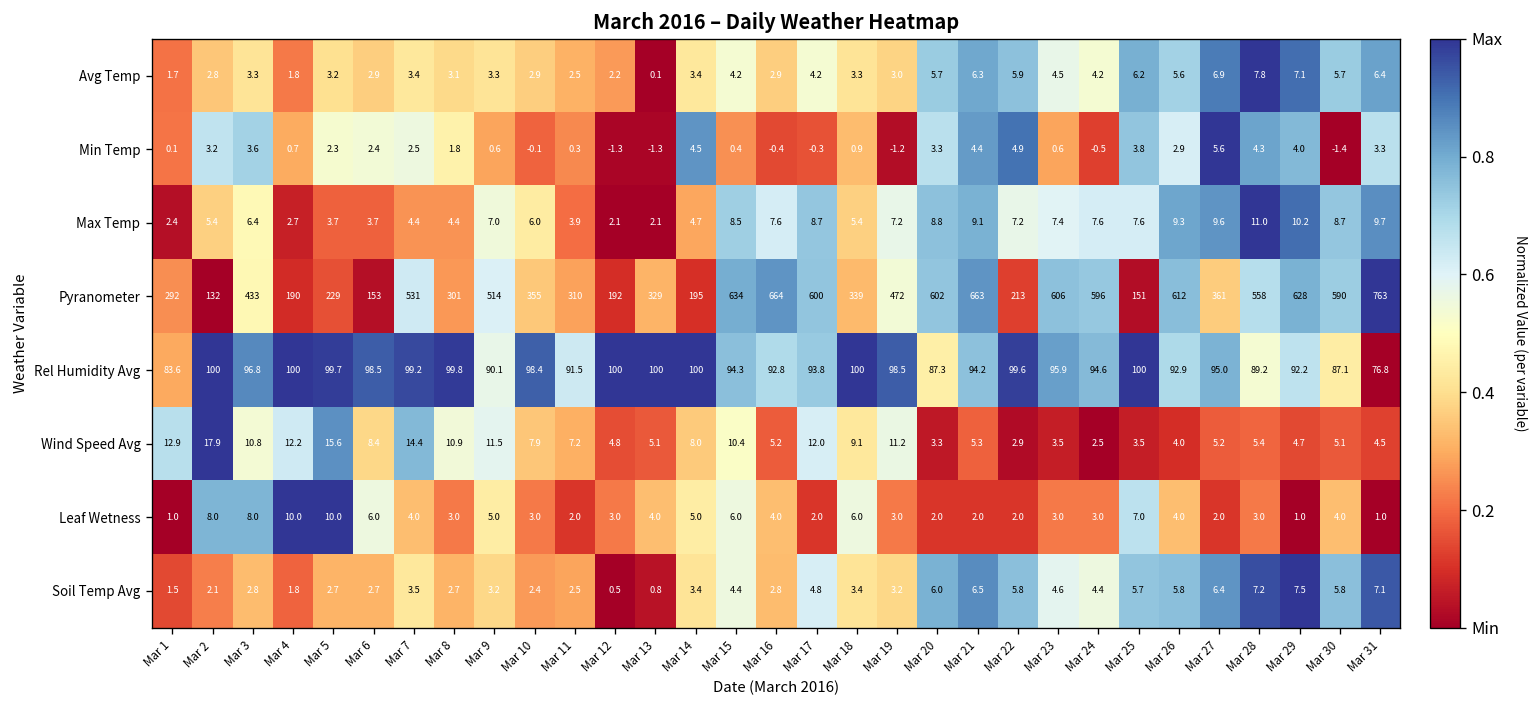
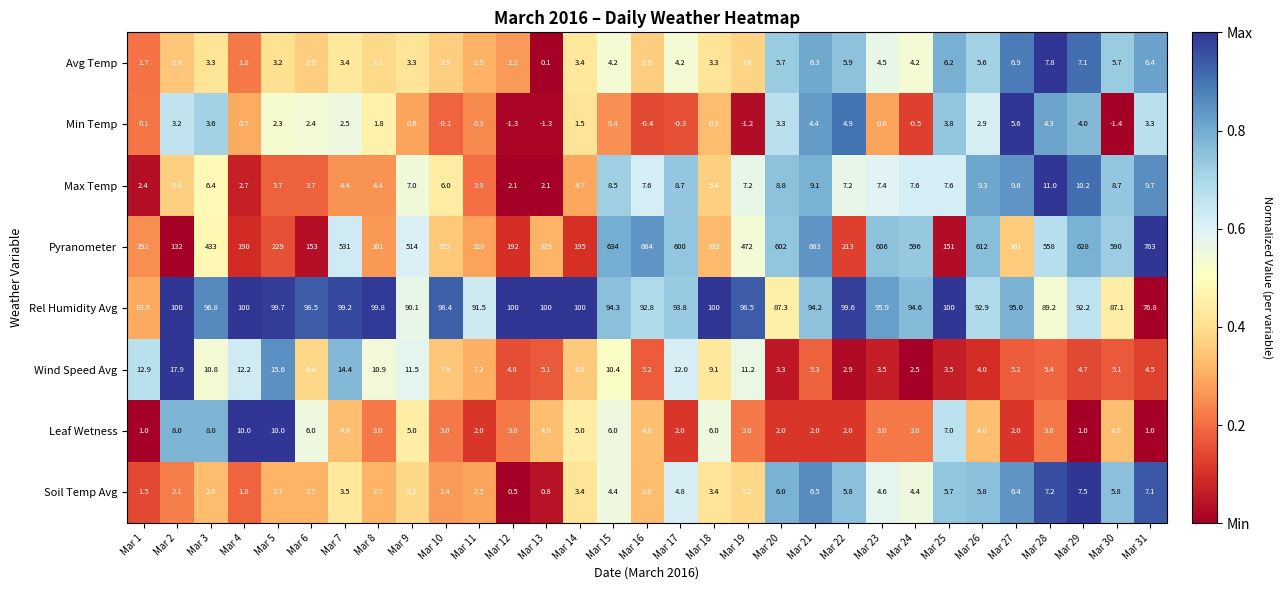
Min Temp, Mar 14: 4.5 -> 1.5
